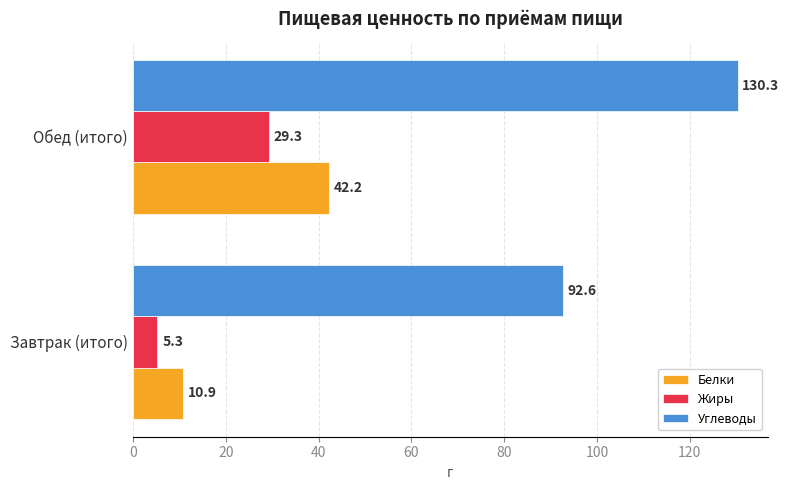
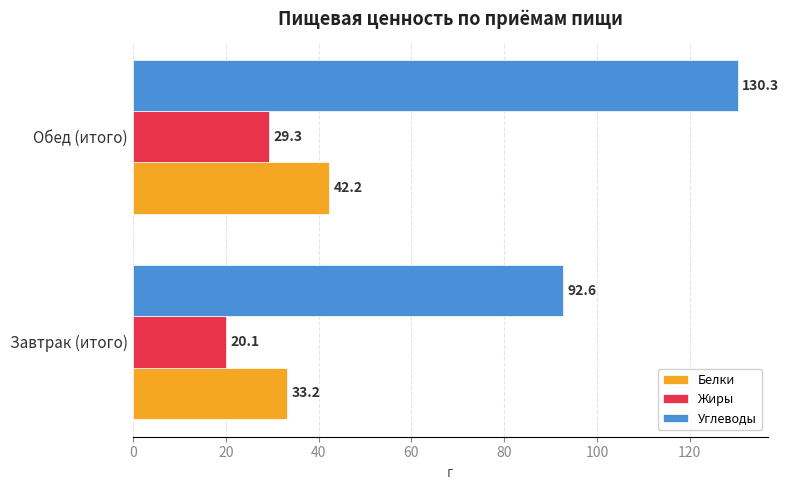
Жиры, Завтрак (итого): 5.3 -> 20.1
Белки, Завтрак (итого): 10.9 -> 33.2
